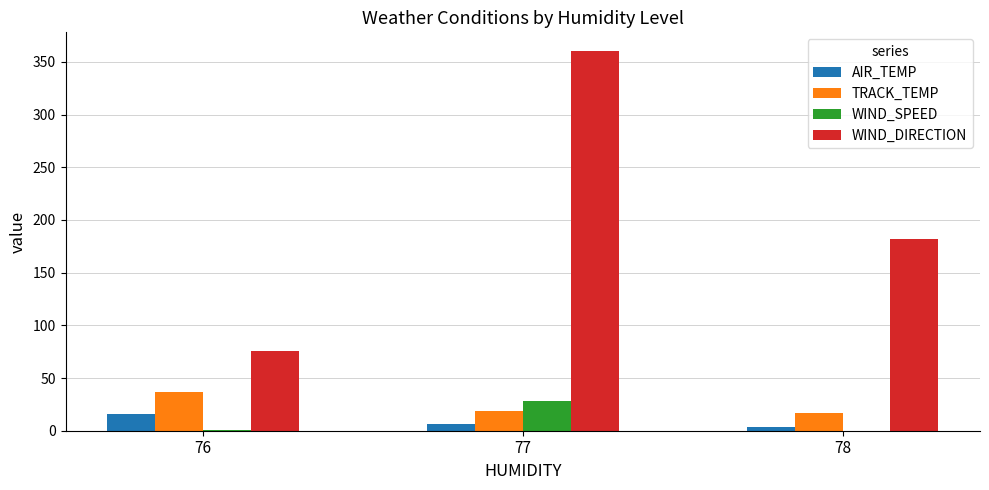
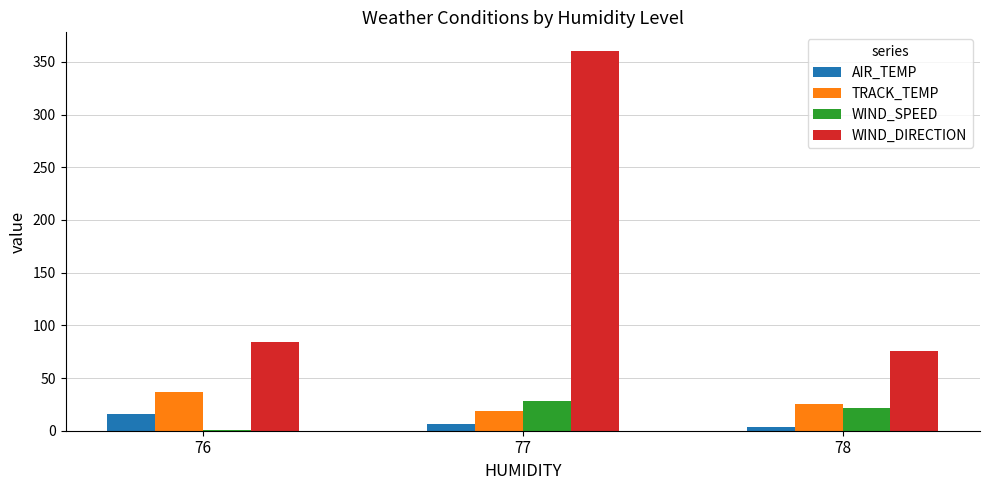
WIND_DIRECTION, 76: 76 -> 84
TRACK_TEMP, 78: 17 -> 26
WIND_SPEED, 78: 0 -> 21
WIND_DIRECTION, 78: 182 -> 76
